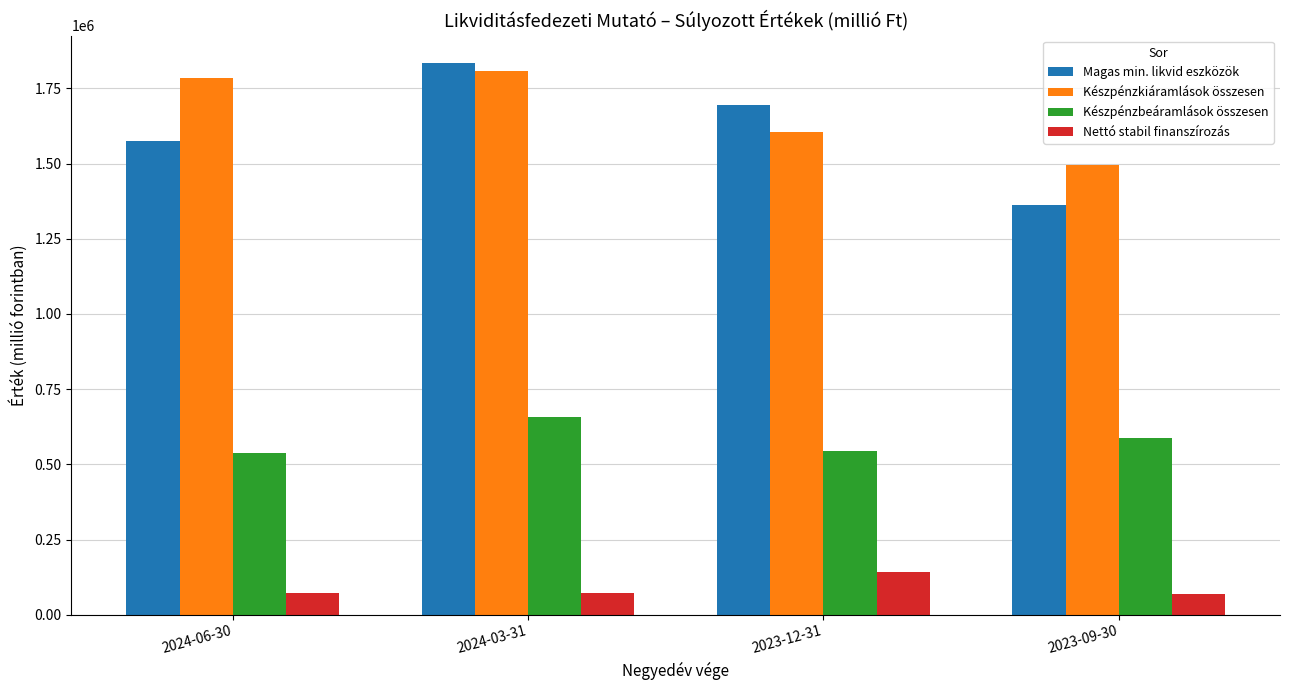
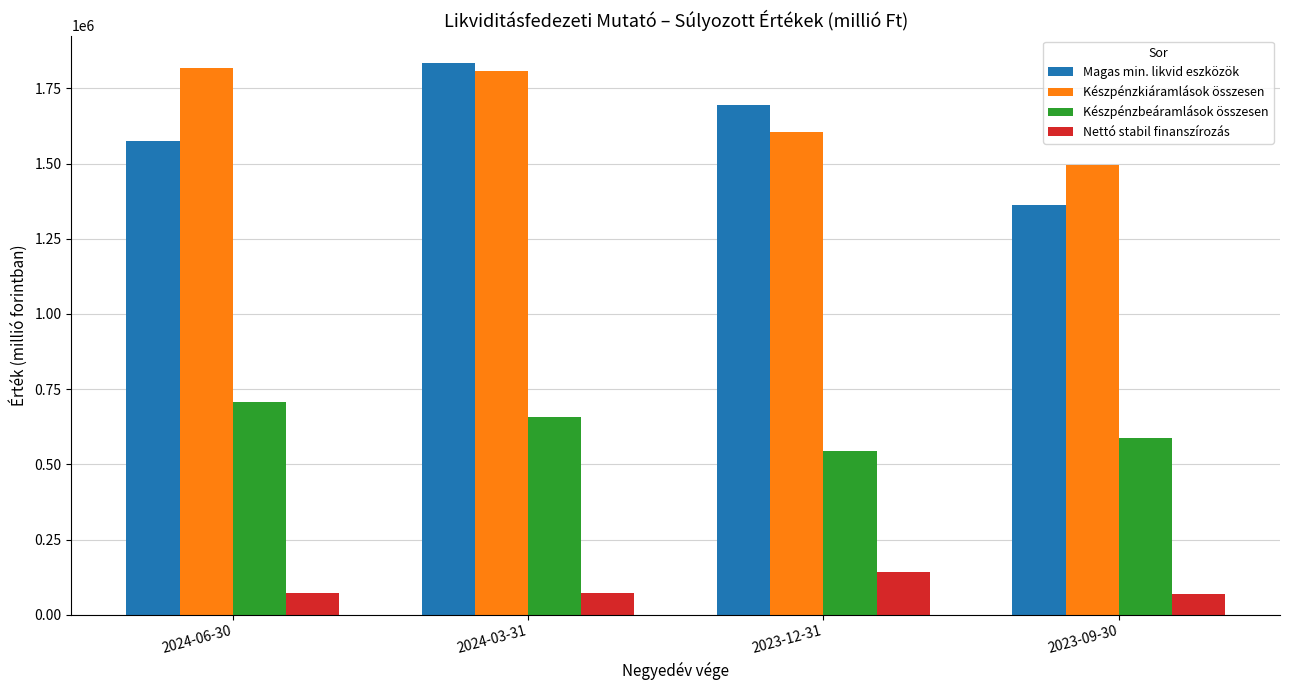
Készpénzkiáramlások összesen, 2024-06-30: 1780000 -> 1820000
Készpénzbeáramlások összesen, 2024-06-30: 540000 -> 710000
